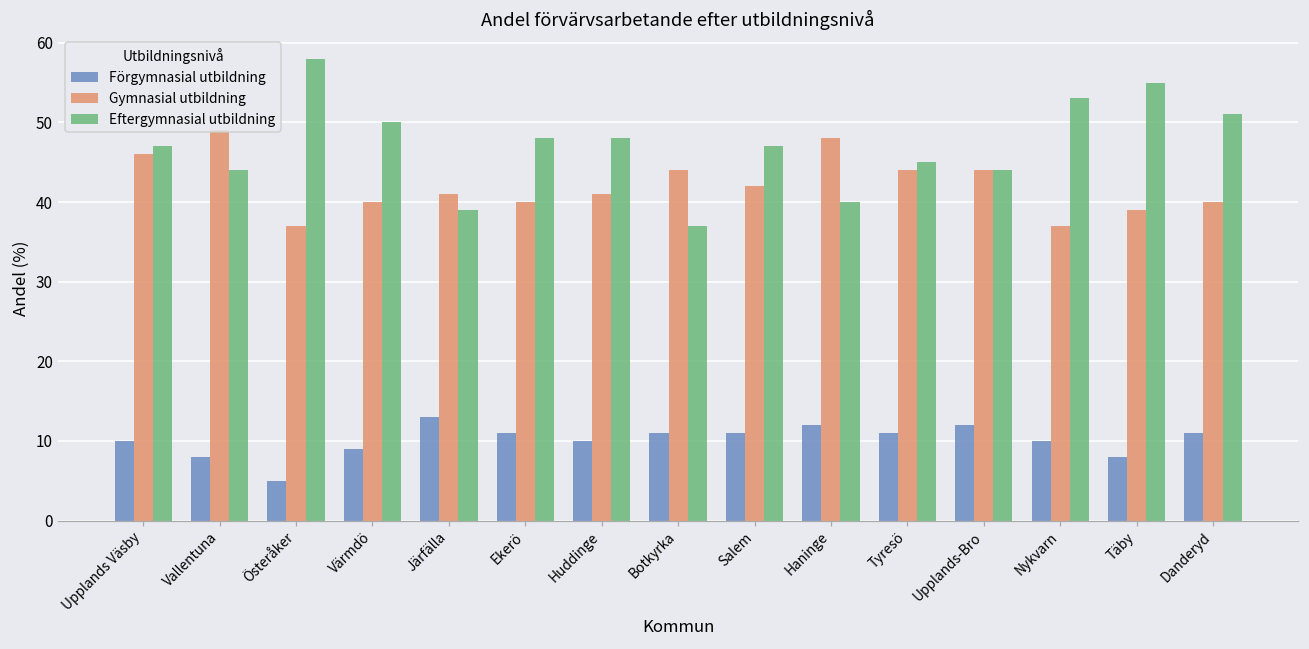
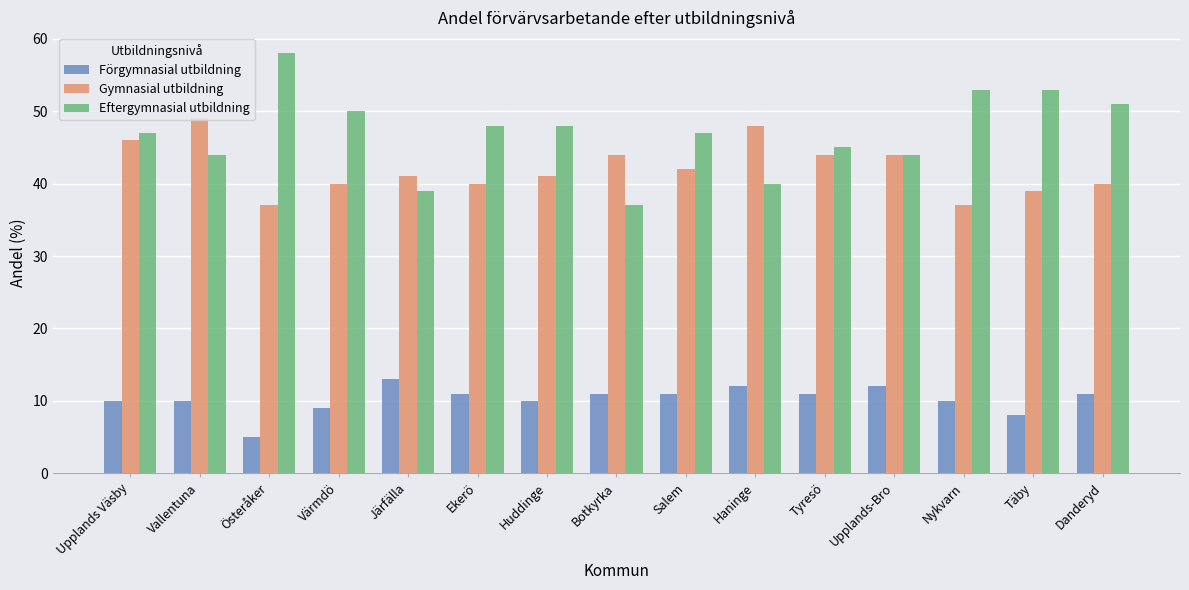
Förgymnasial utbildning, Vallentuna: 8 -> 10
Eftergymnasial utbildning, Täby: 55 -> 53
